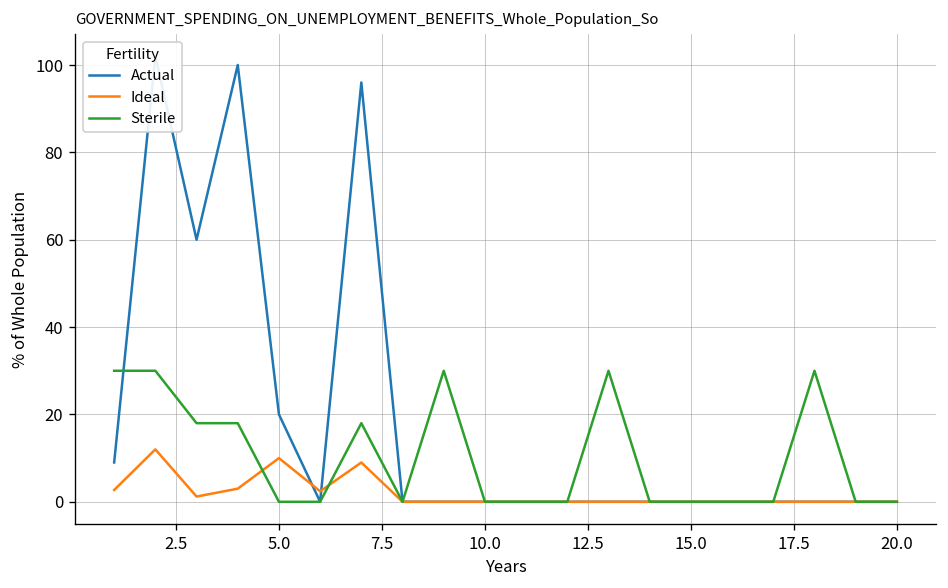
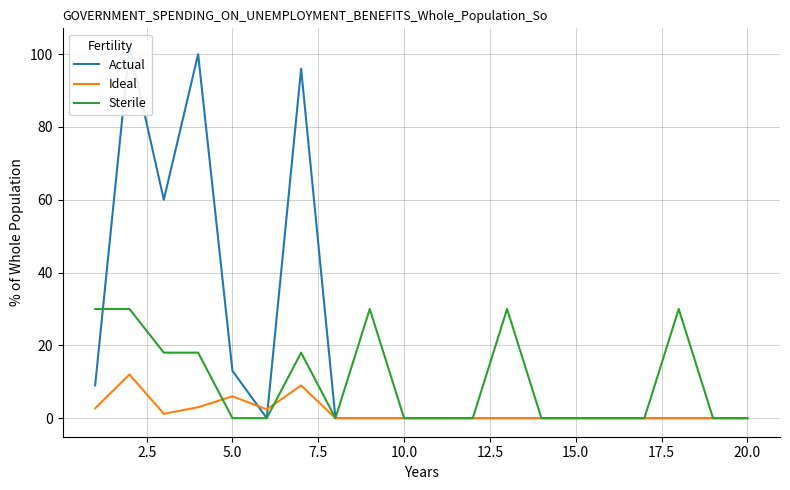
Actual, 5.0: 20 -> 13
Ideal, 5.0: 10 -> 6
